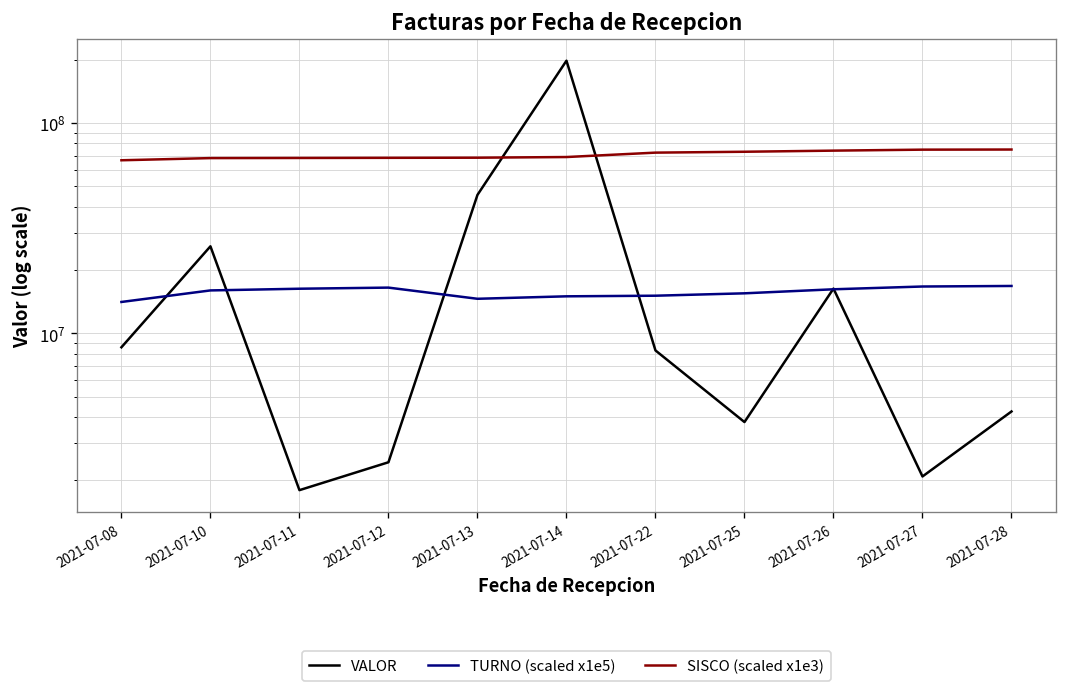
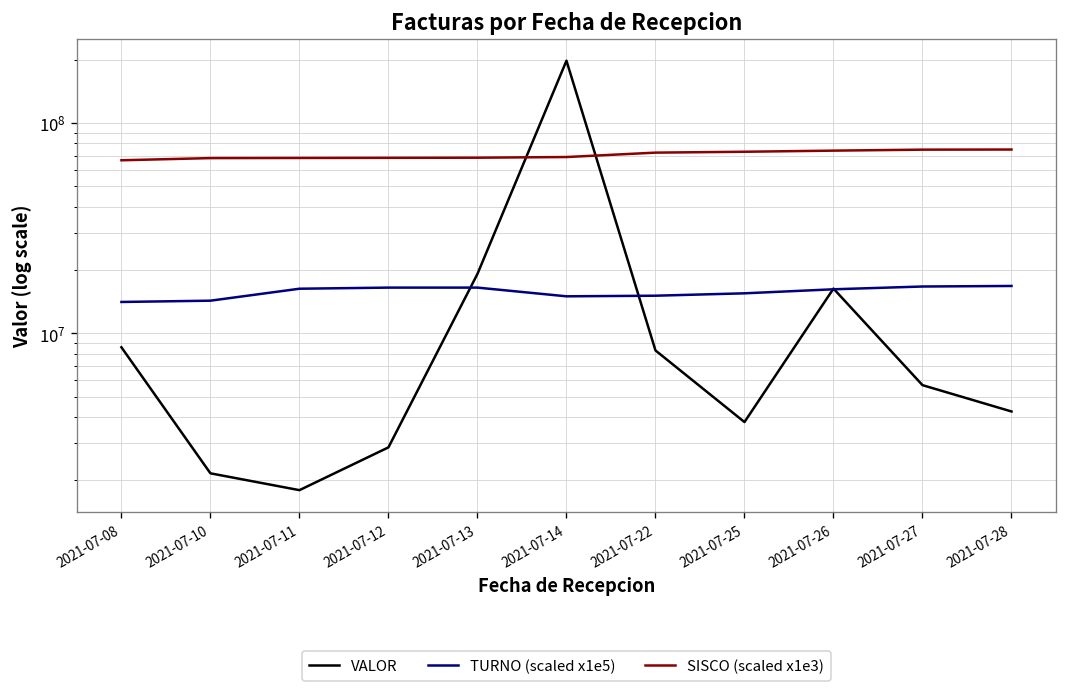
VALOR, 2021-07-10: 26000000 -> 2200000
TURNO (scaled x1e5), 2021-07-10: 16000000 -> 14000000
VALOR, 2021-07-12: 2400000 -> 2900000
VALOR, 2021-07-13: 46000000 -> 19000000
TURNO (scaled x1e5), 2021-07-13: 15000000 -> 17000000
VALOR, 2021-07-27: 2100000 -> 5700000
